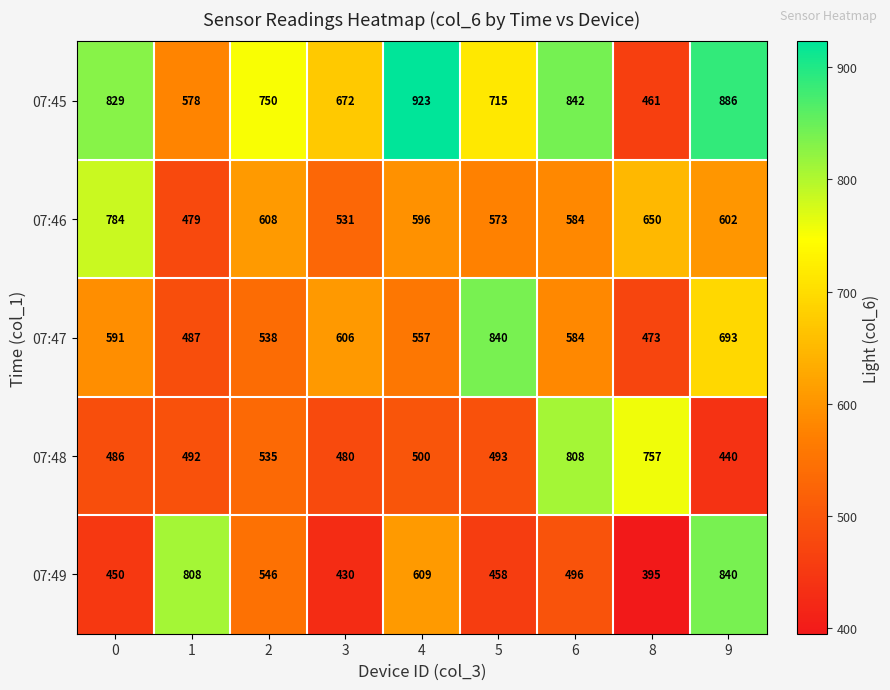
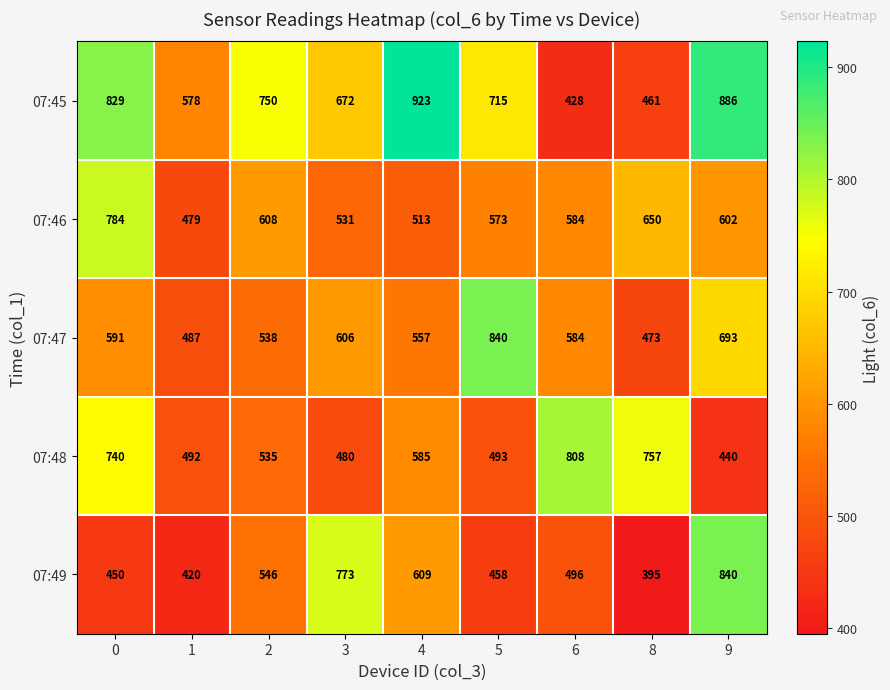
07:45, 6: 842 -> 428
07:46, 4: 596 -> 513
07:48, 0: 486 -> 740
07:48, 4: 500 -> 585
07:49, 1: 808 -> 420
07:49, 3: 430 -> 773
